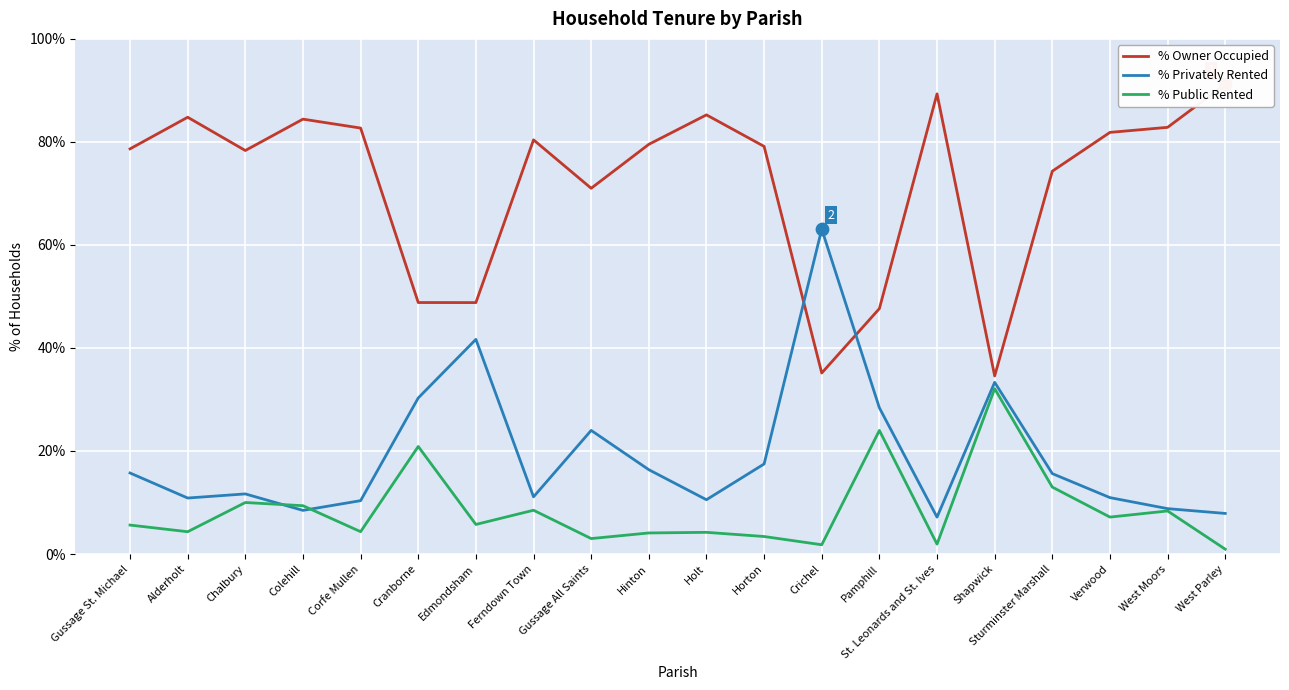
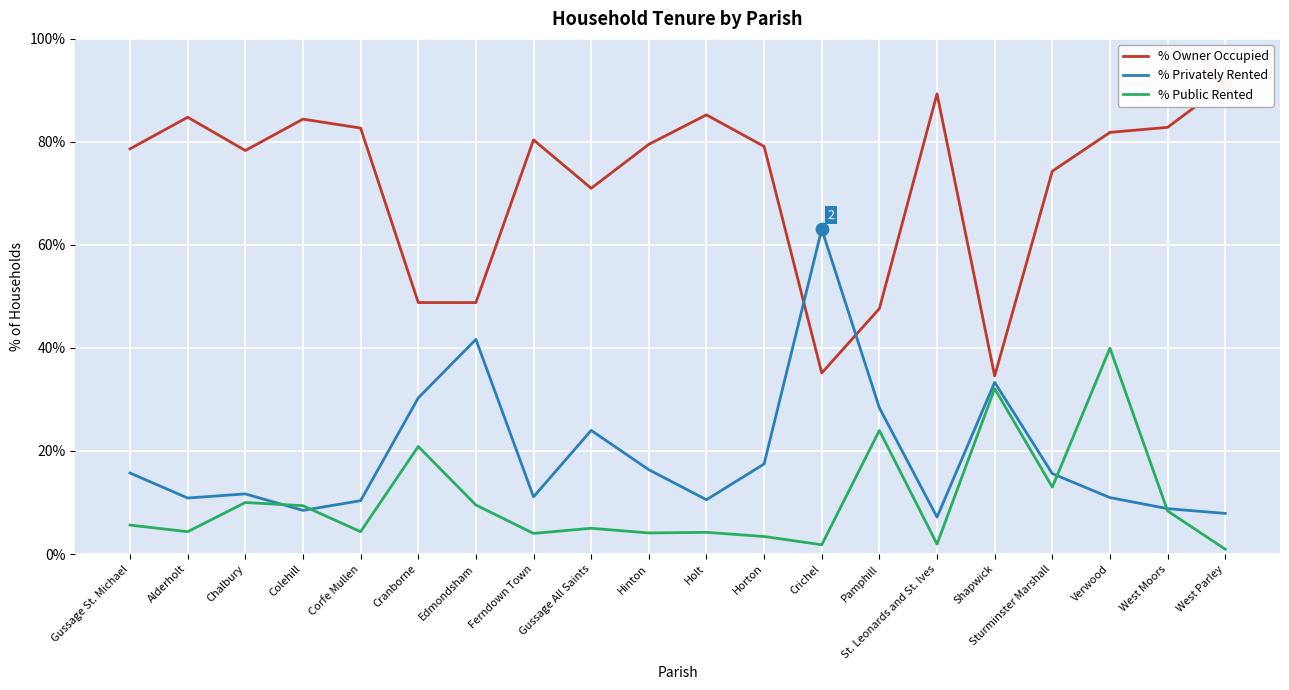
% Public Rented, Edmondsham: 6% -> 10%
% Public Rented, Ferndown Town: 9% -> 4%
% Public Rented, Gussage All Saints: 3% -> 5%
% Public Rented, Verwood: 7% -> 40%
